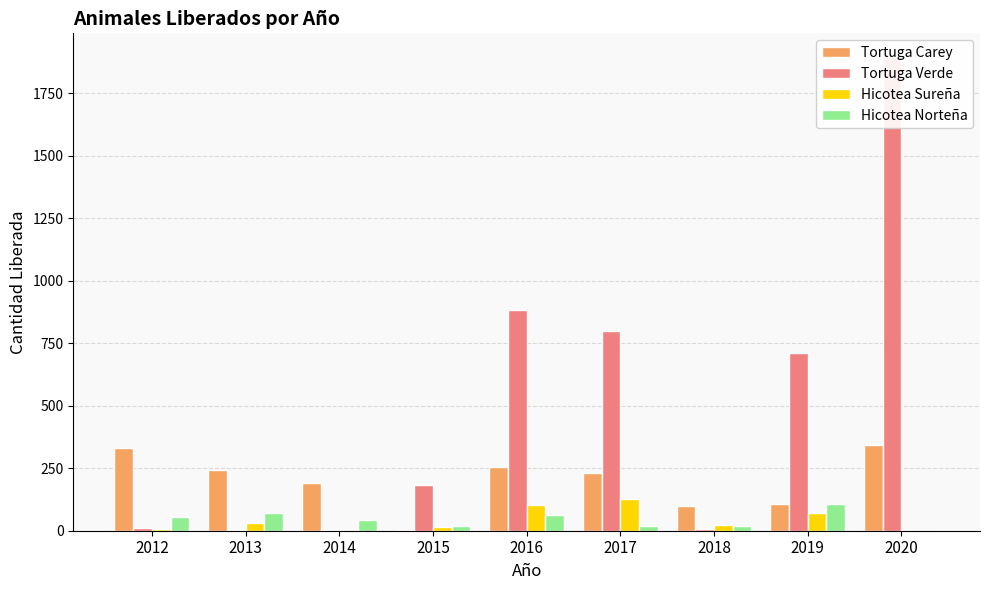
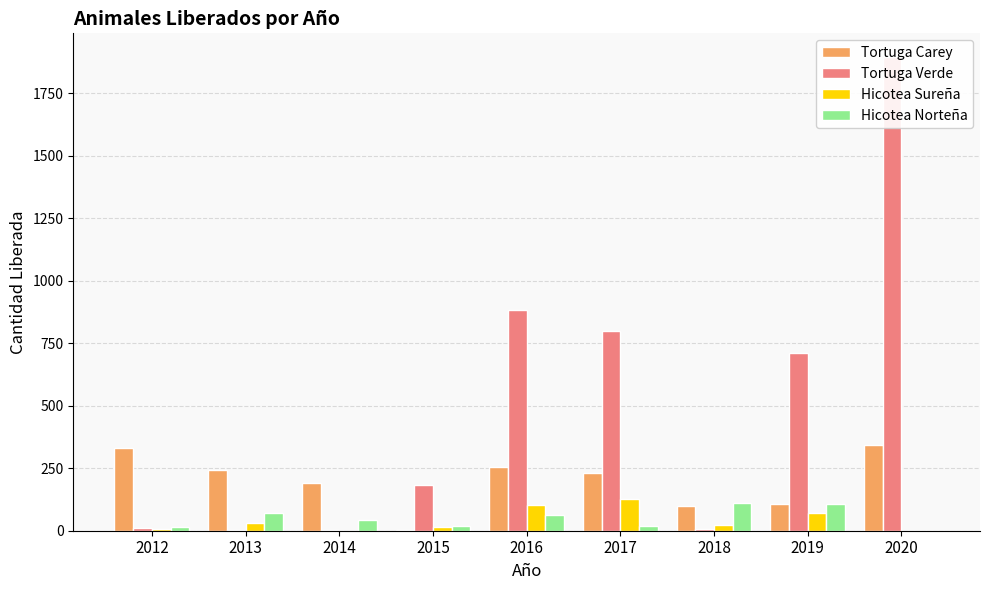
Hicotea Norteña, 2012: 50 -> 20
Hicotea Norteña, 2018: 20 -> 110
